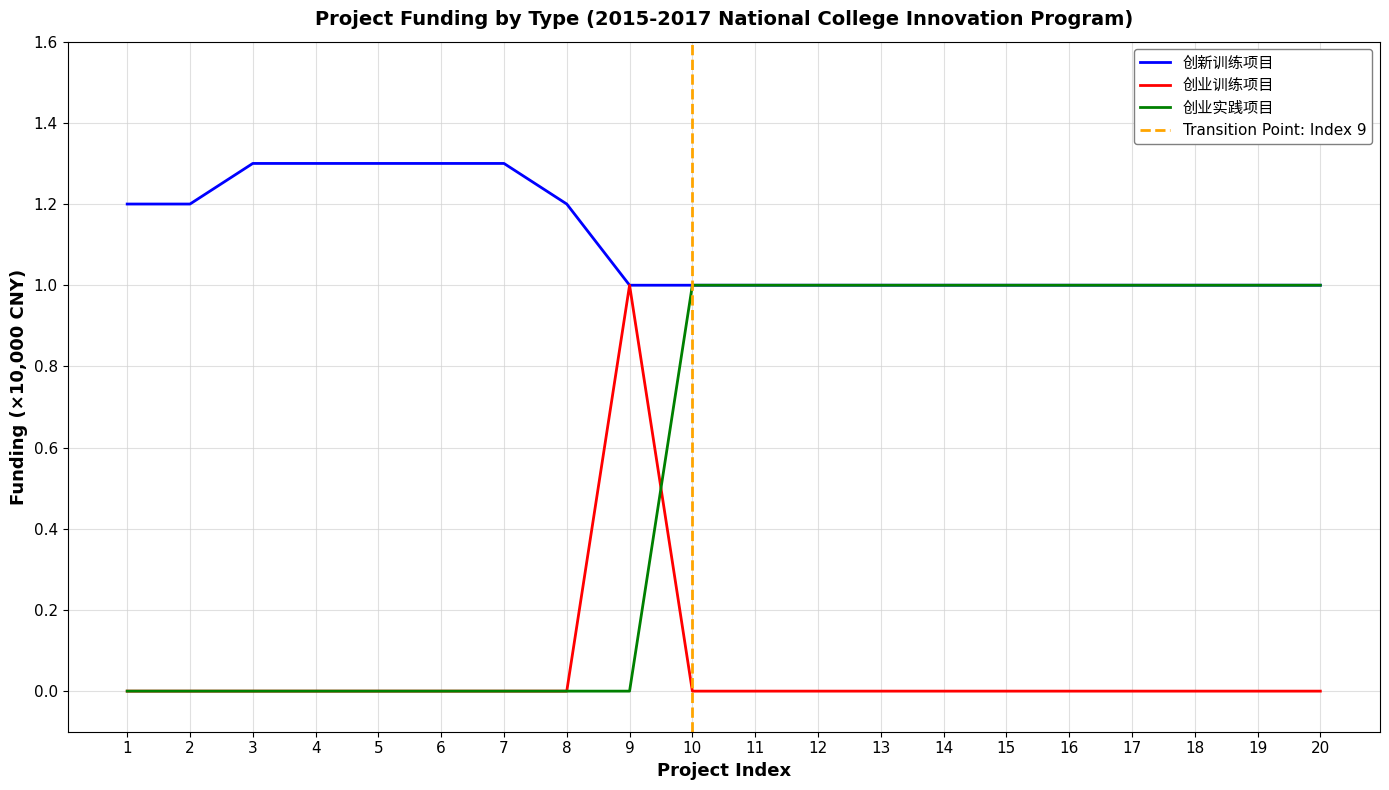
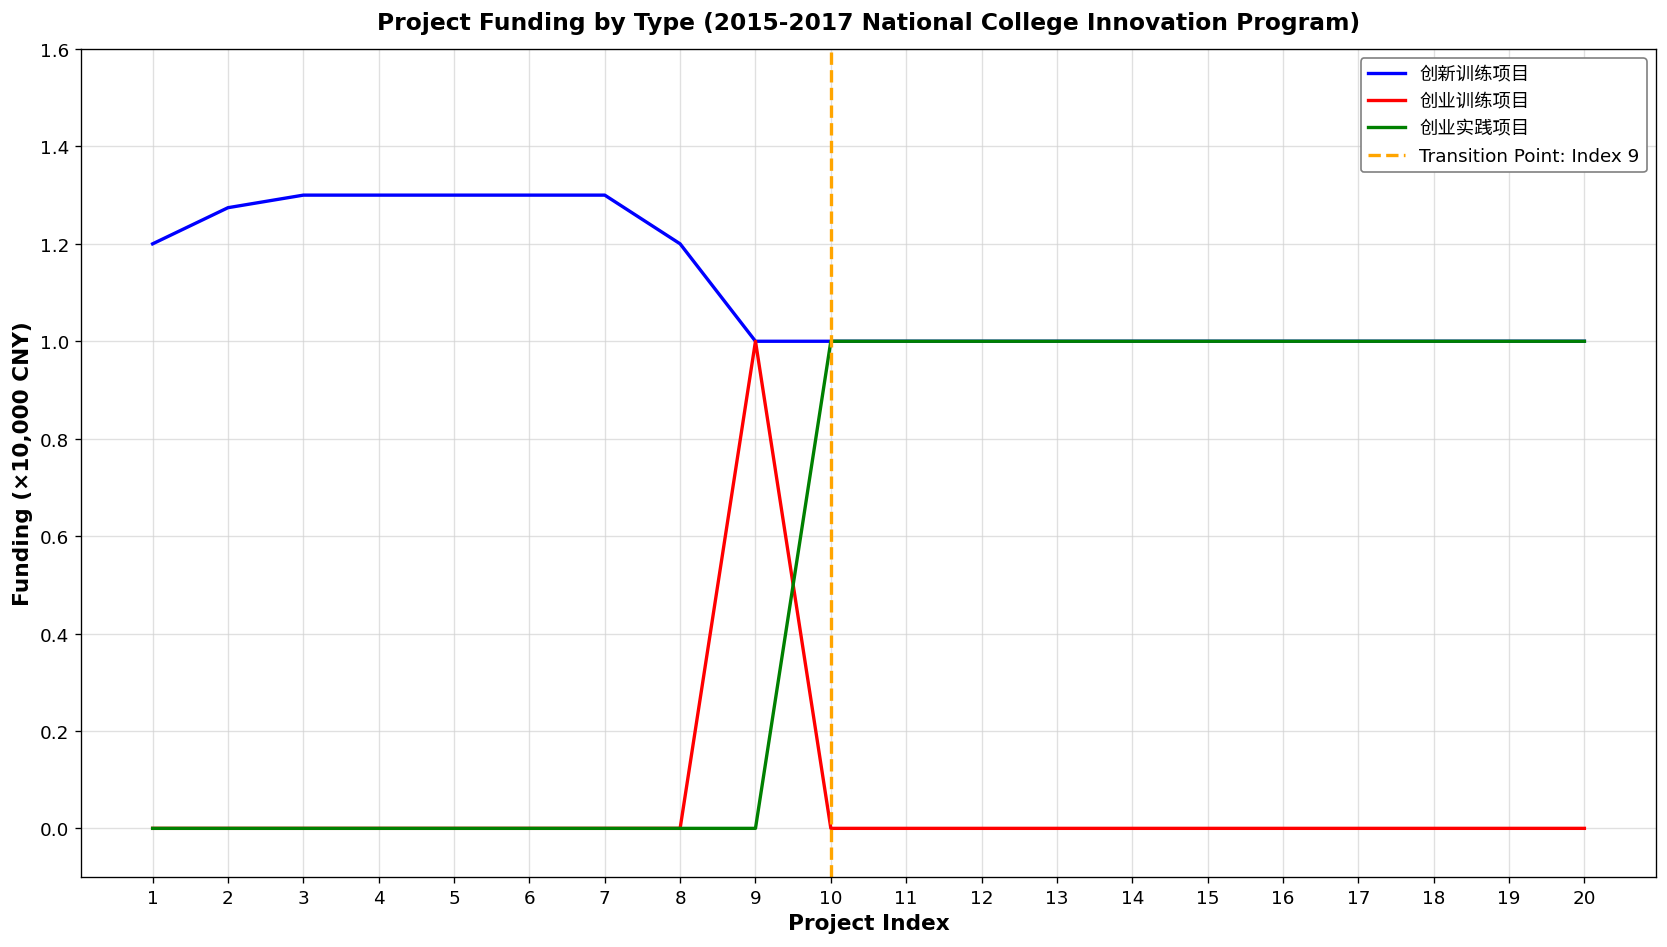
创新训练项目, 2: 1.20 -> 1.27
